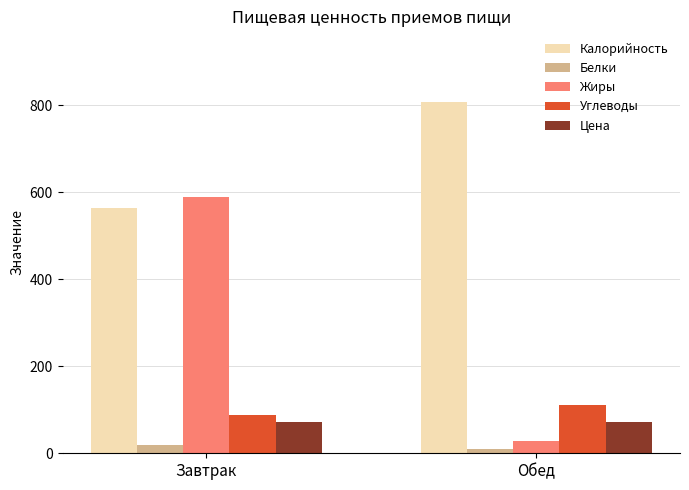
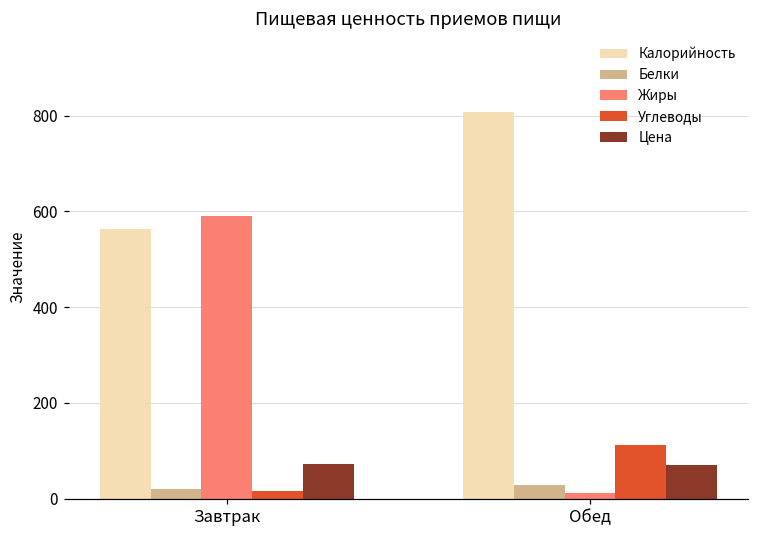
Углеводы, Завтрак: 90 -> 20
Белки, Обед: 10 -> 30
Жиры, Обед: 30 -> 10
